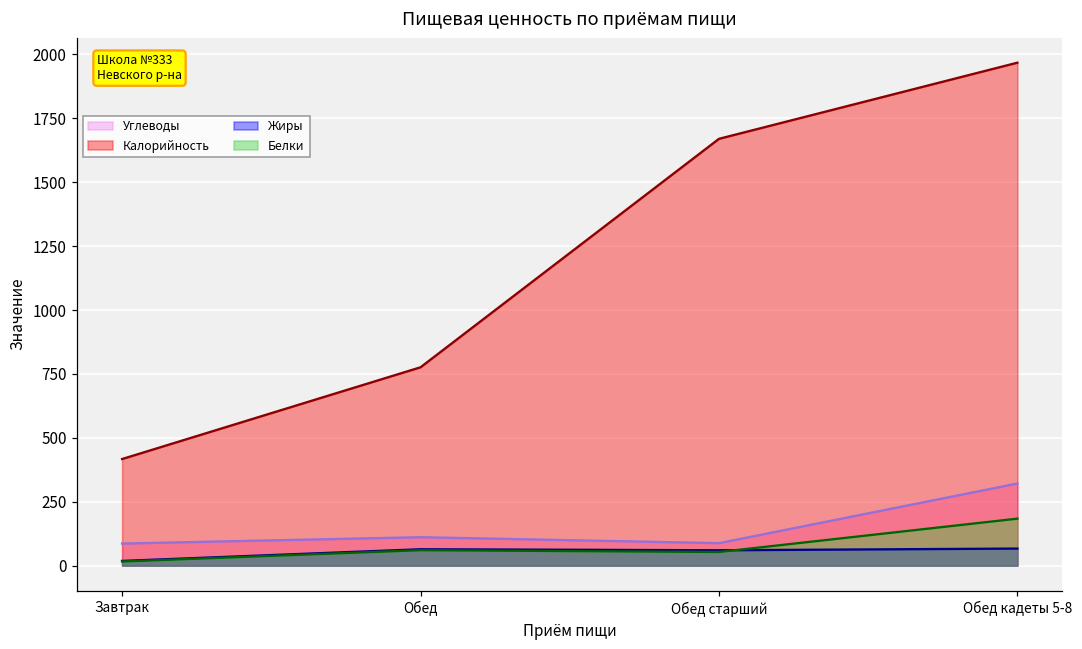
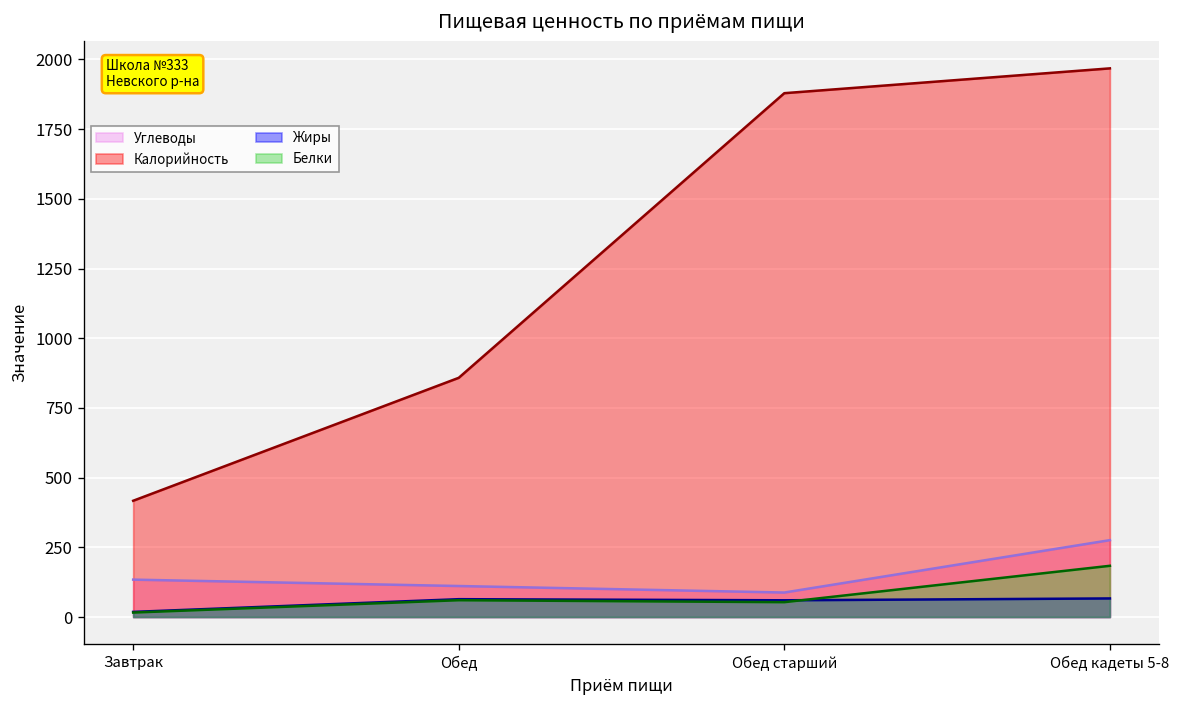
Углеводы, Завтрак: 90 -> 130
Калорийность, Обед: 780 -> 860
Калорийность, Обед старший: 1670 -> 1880
Углеводы, Обед кадеты 5-8: 320 -> 280
